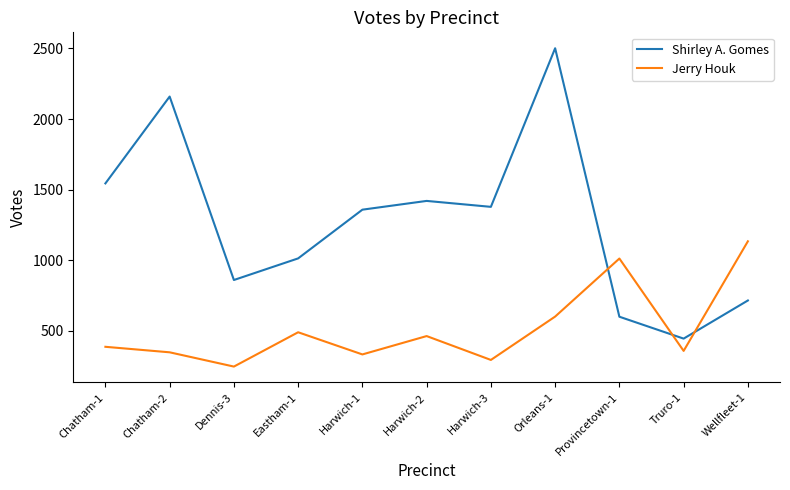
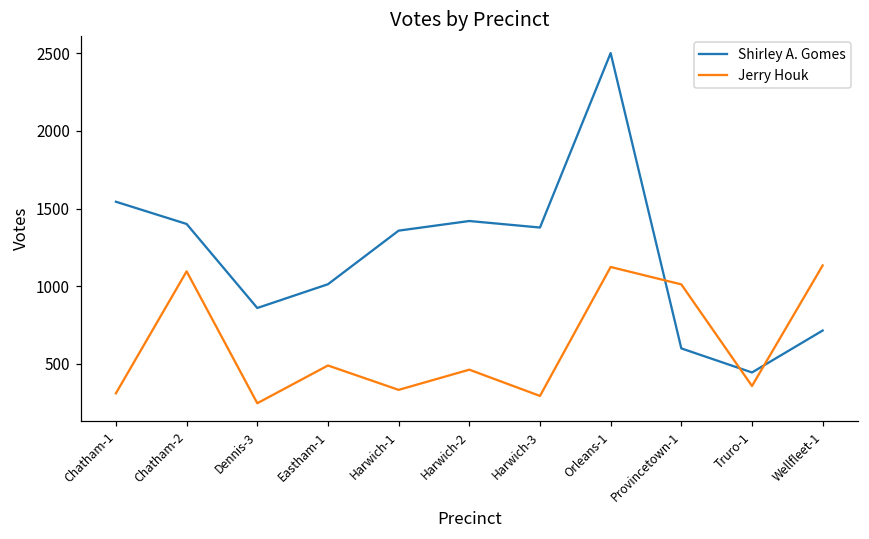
Jerry Houk, Chatham-1: 390 -> 310
Shirley A. Gomes, Chatham-2: 2160 -> 1400
Jerry Houk, Chatham-2: 350 -> 1100
Jerry Houk, Orleans-1: 600 -> 1120
